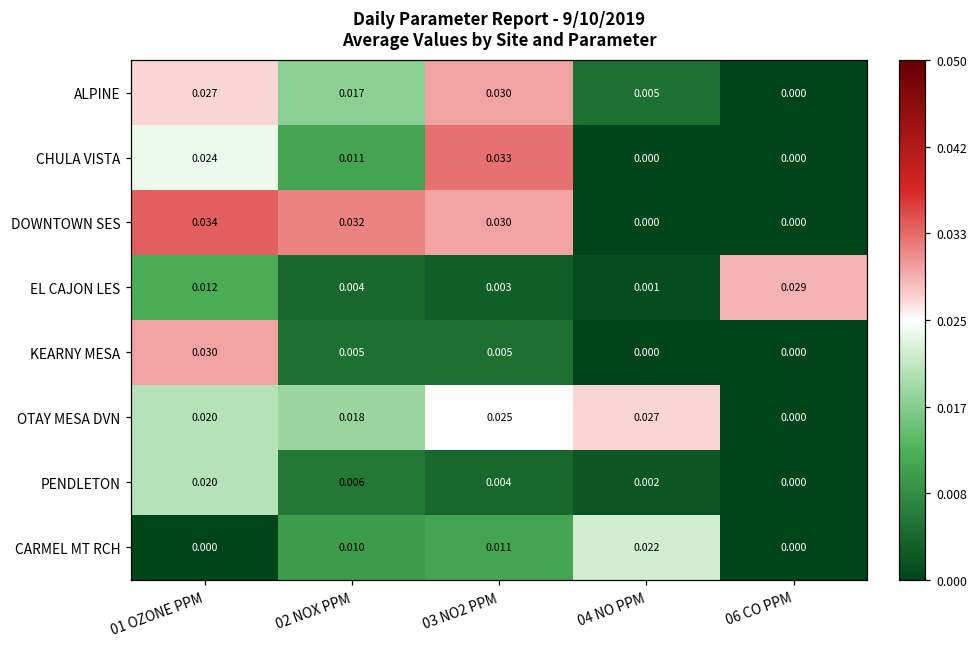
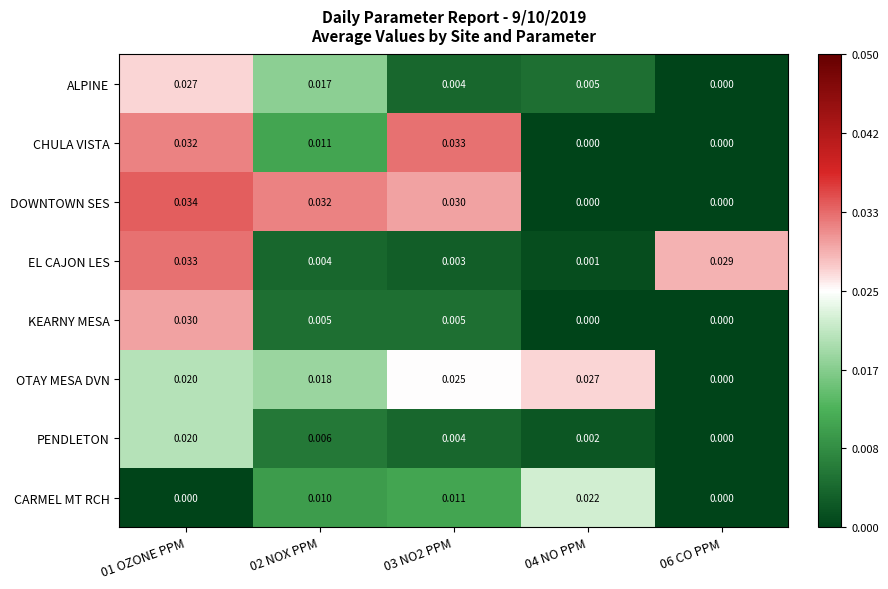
ALPINE, 03 NO2 PPM: 0.030 -> 0.004
CHULA VISTA, 01 OZONE PPM: 0.024 -> 0.032
EL CAJON LES, 01 OZONE PPM: 0.012 -> 0.033
